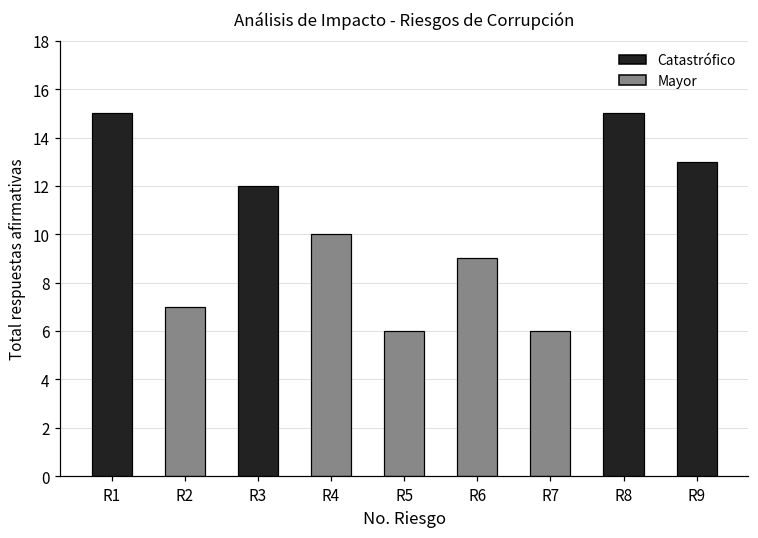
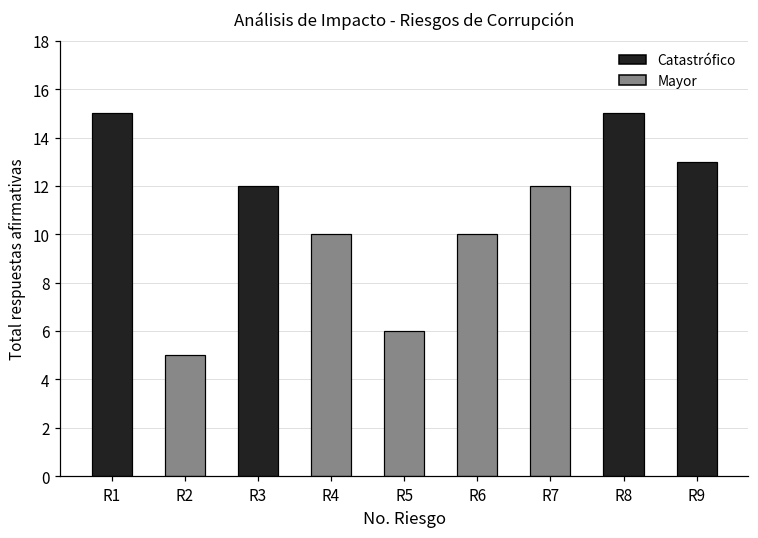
R2: 7 -> 5
R6: 9 -> 10
R7: 6 -> 12
